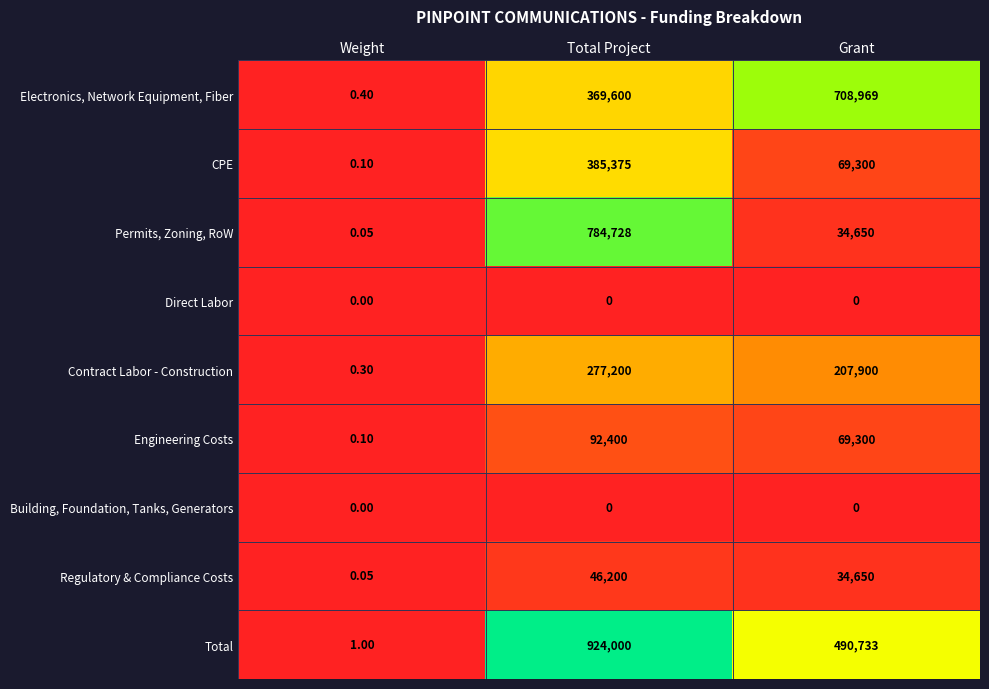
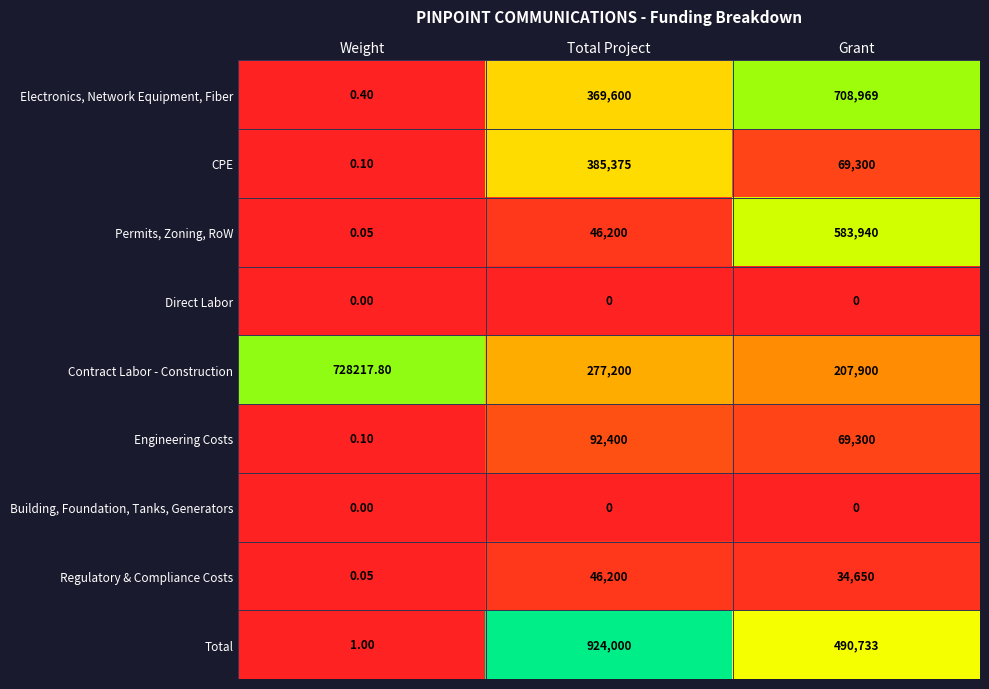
Permits, Zoning, RoW, Total Project: 784,728 -> 46,200
Permits, Zoning, RoW, Grant: 34,650 -> 583,940
Contract Labor - Construction, Weight: 0.30 -> 728217.80
